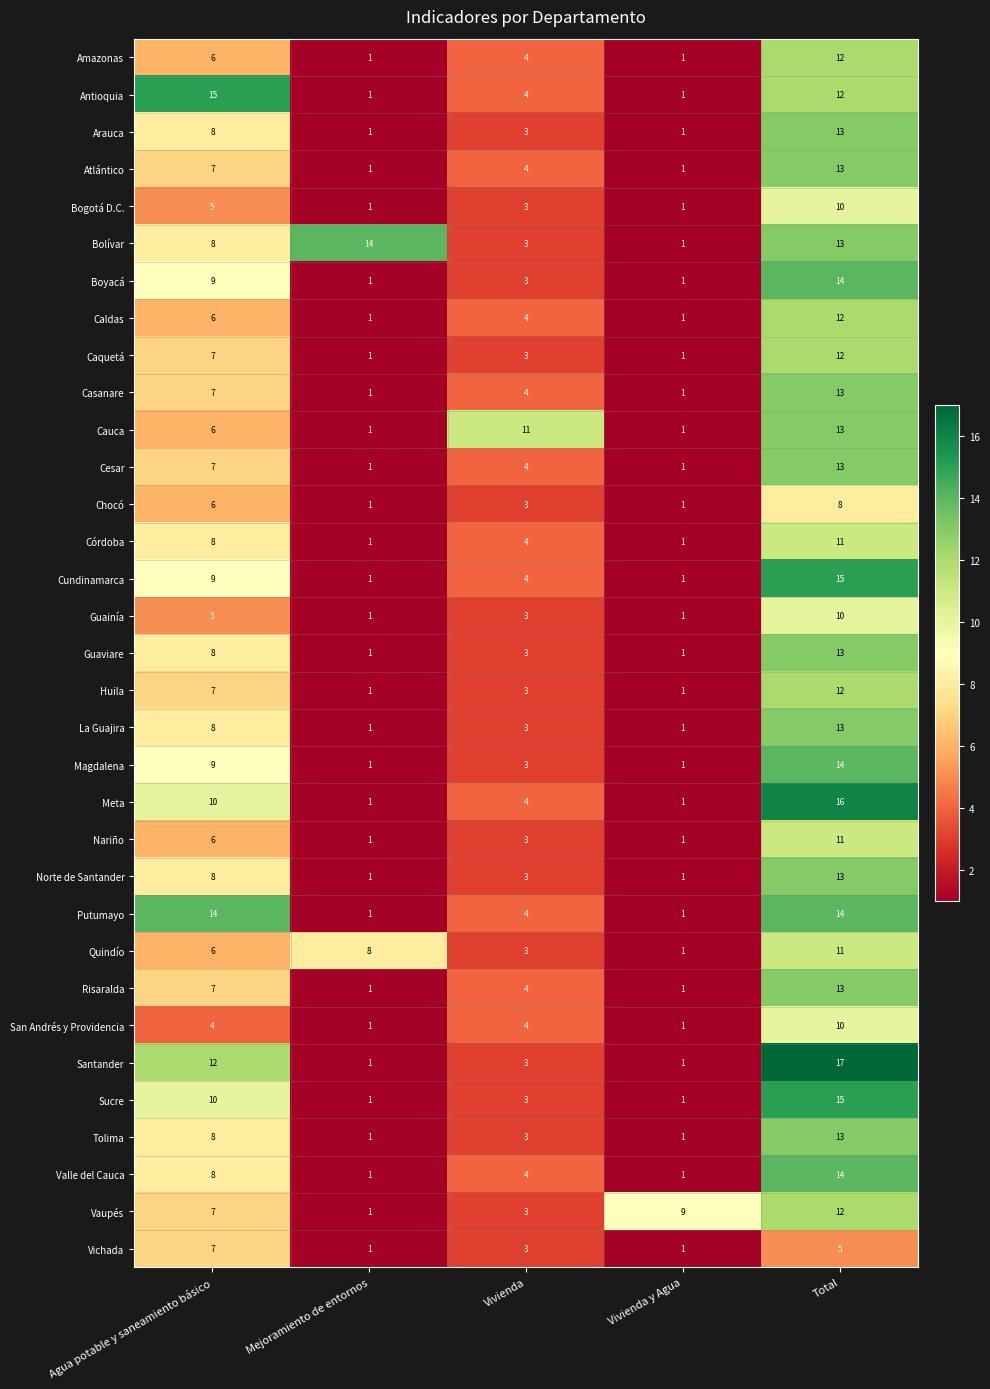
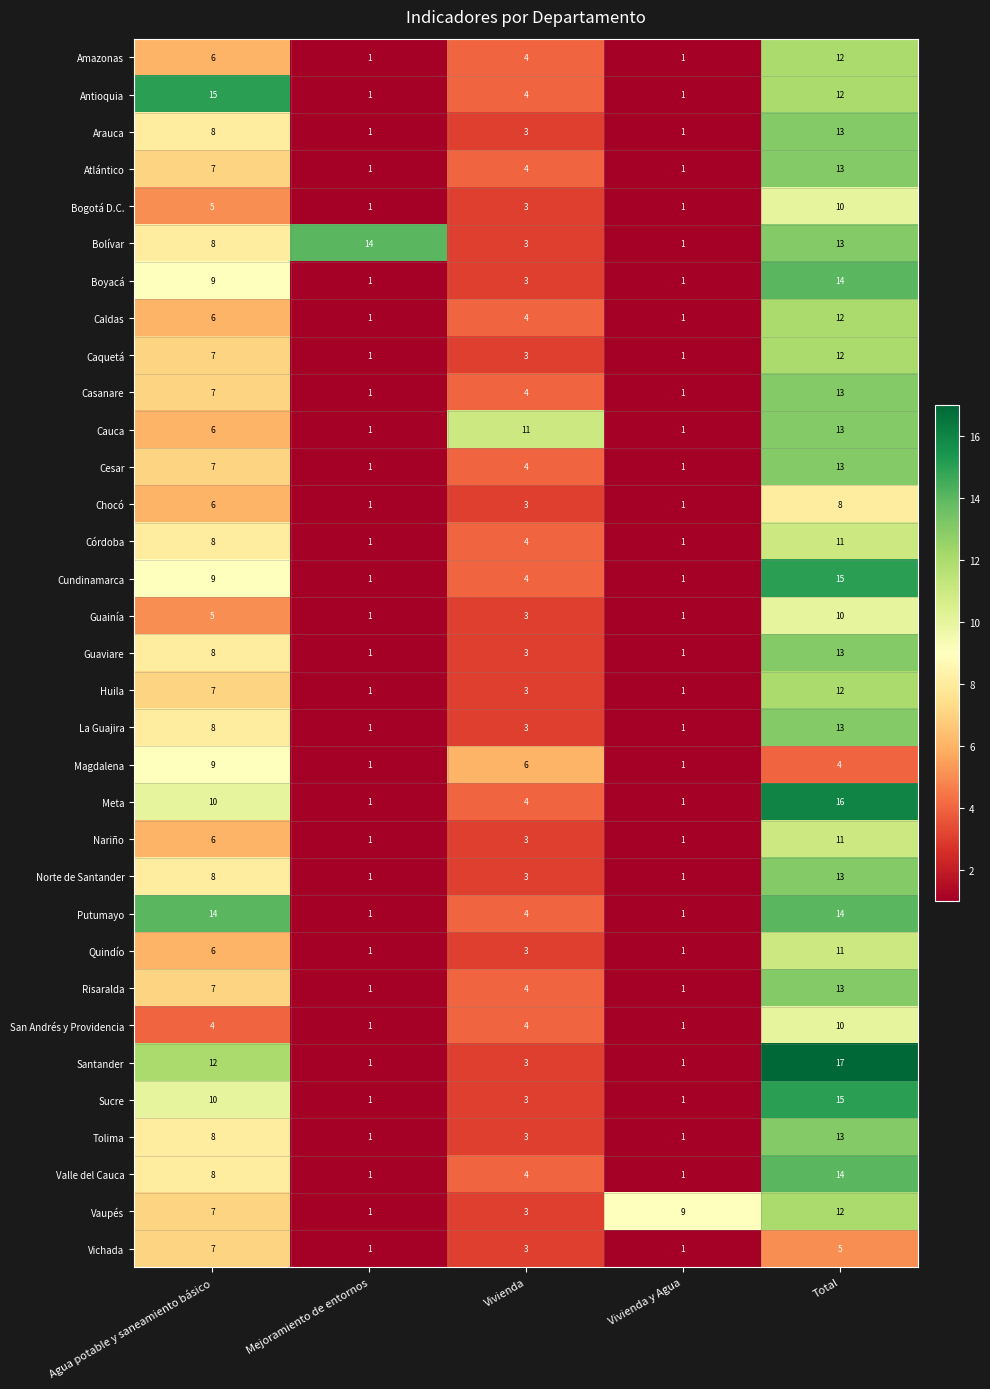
Magdalena, Vivienda: 3 -> 6
Magdalena, Total: 14 -> 4
Quindío, Mejoramiento de entornos: 8 -> 1
